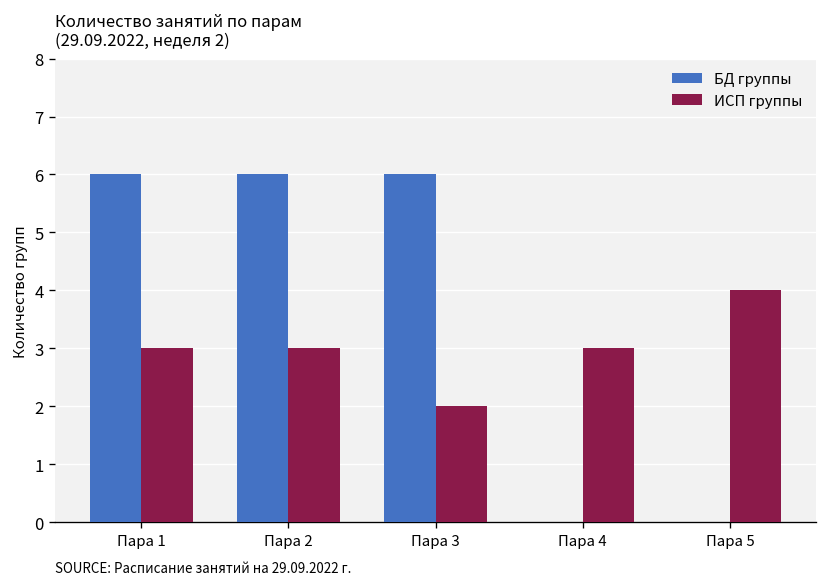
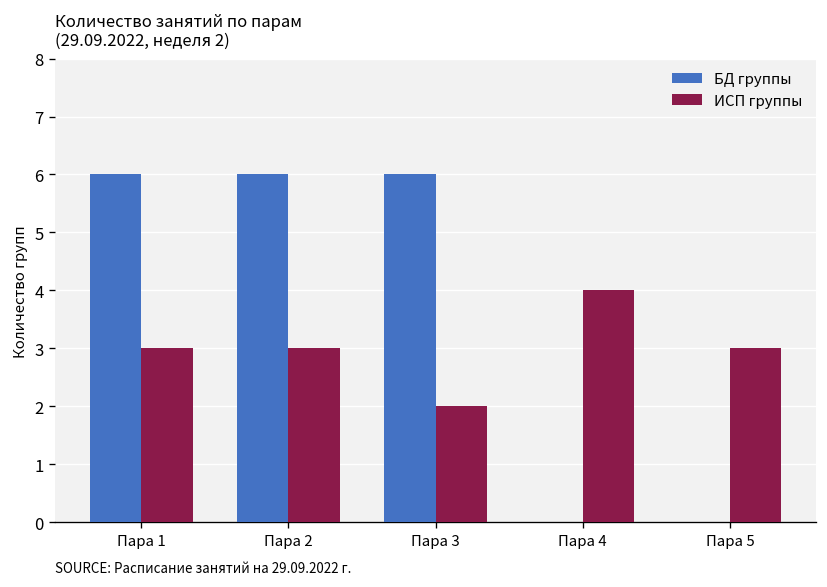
ИСП группы, Пара 4: 3 -> 4
ИСП группы, Пара 5: 4 -> 3
